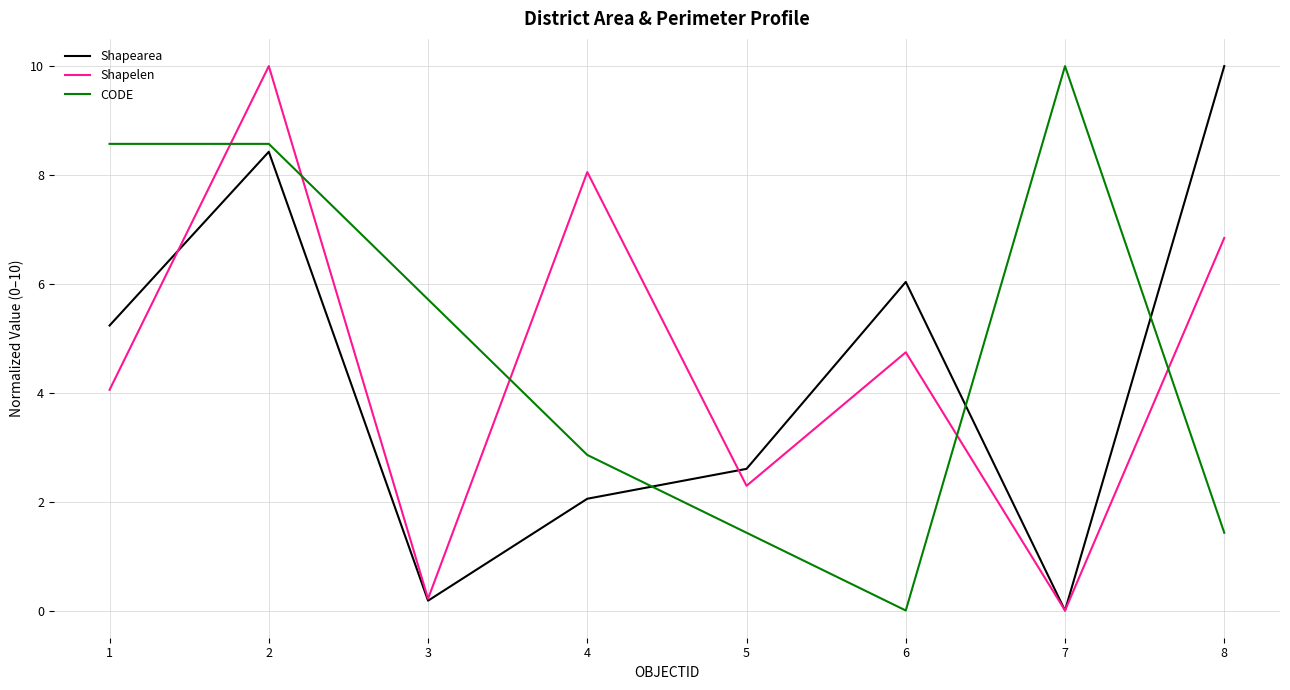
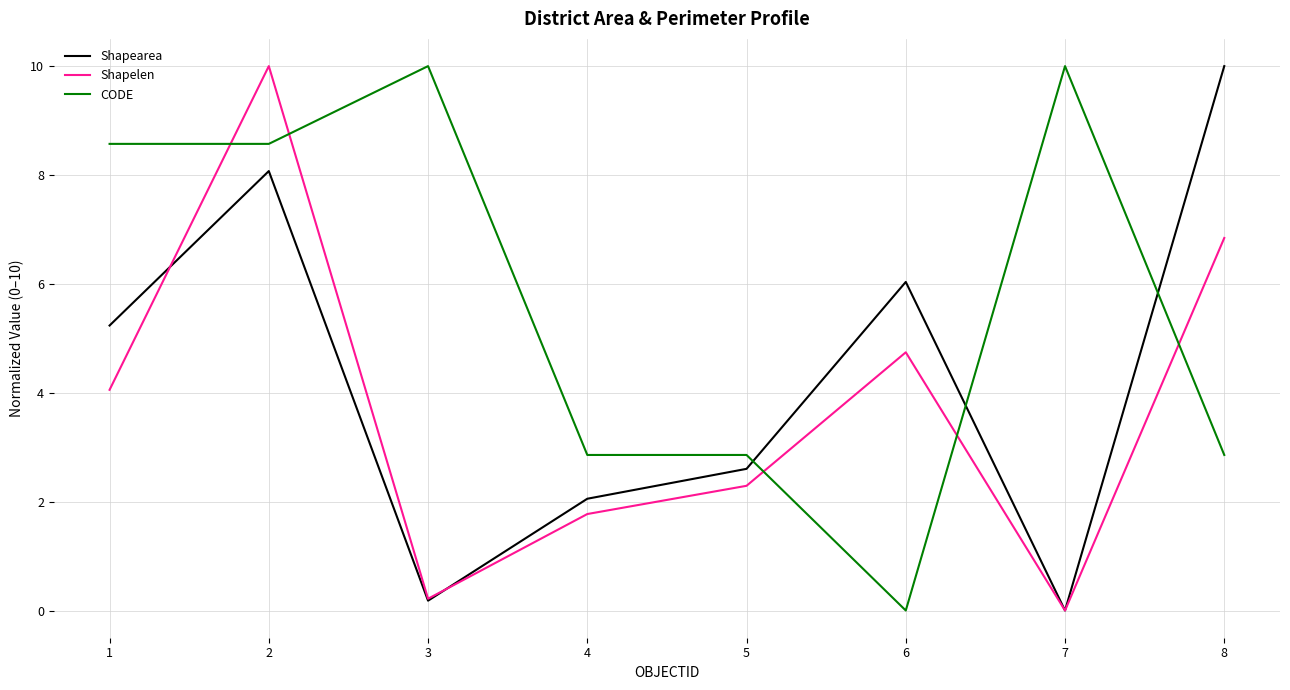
Shapearea, 2: 8.4 -> 8.1
CODE, 3: 5.7 -> 10.0
Shapelen, 4: 8.1 -> 1.8
CODE, 5: 1.4 -> 2.9
CODE, 8: 1.4 -> 2.9
